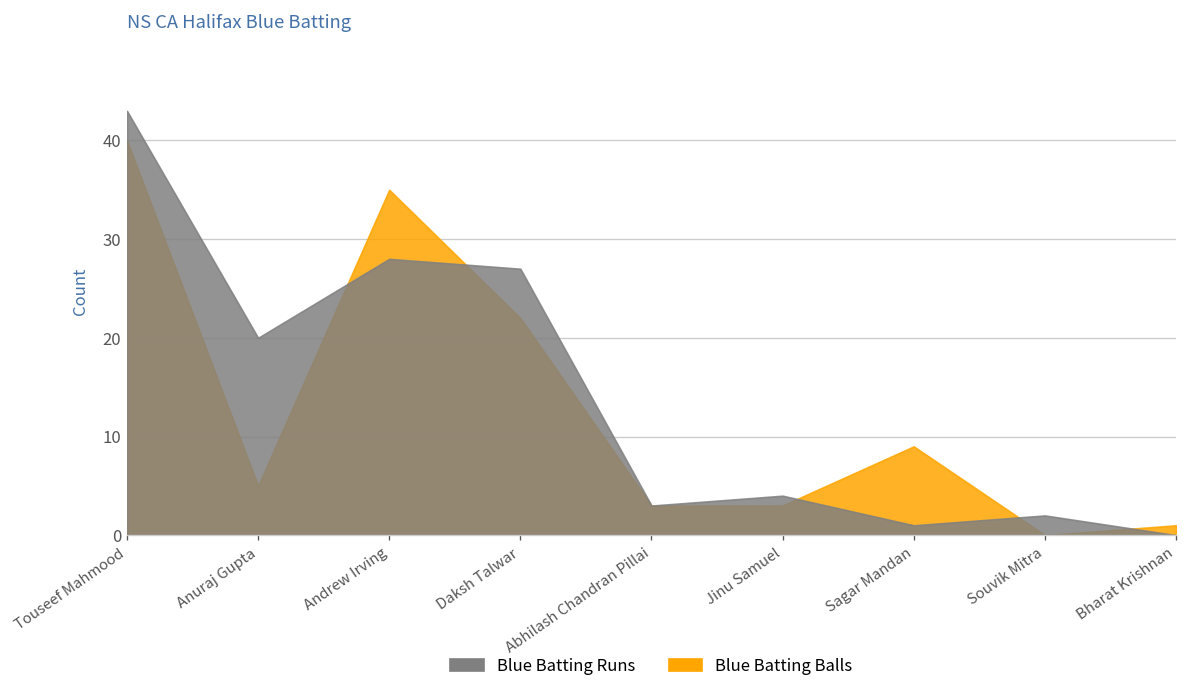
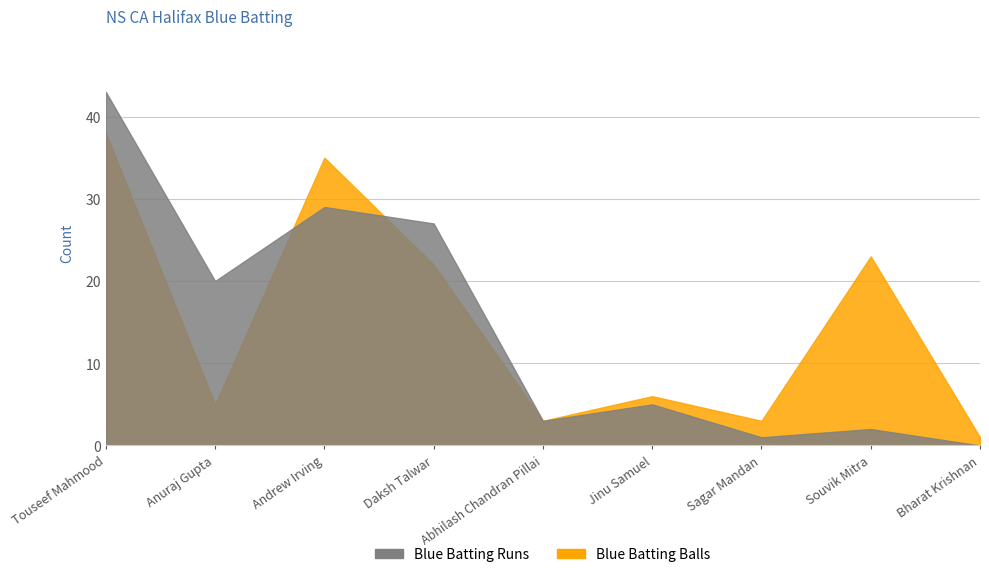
Blue Batting Balls, Touseef Mahmood: 40 -> 38
Blue Batting Runs, Andrew Irving: 28 -> 29
Blue Batting Balls, Jinu Samuel: 3 -> 6
Blue Batting Runs, Jinu Samuel: 4 -> 5
Blue Batting Balls, Sagar Mandan: 9 -> 3
Blue Batting Balls, Souvik Mitra: 0 -> 23
